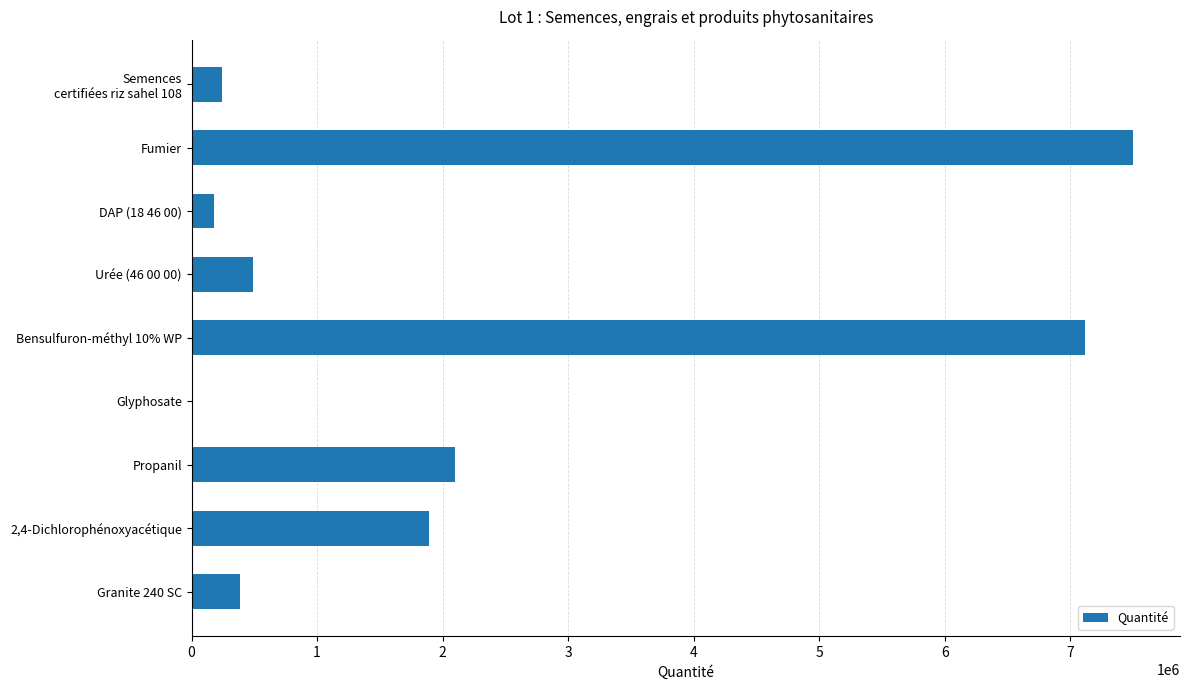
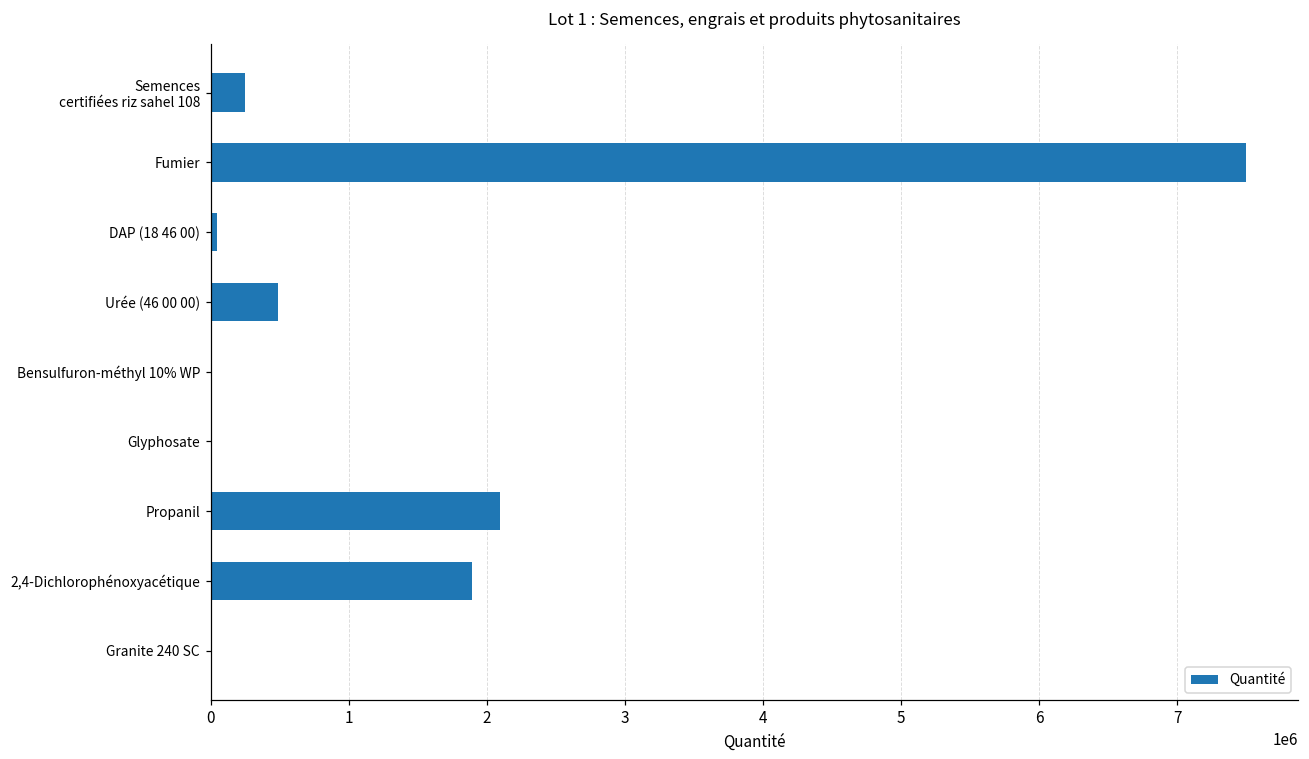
DAP (18 46 00): 180000 -> 40000
Bensulfuron-méthyl 10% WP: 7120000 -> 0
Granite 240 SC: 390000 -> 0
